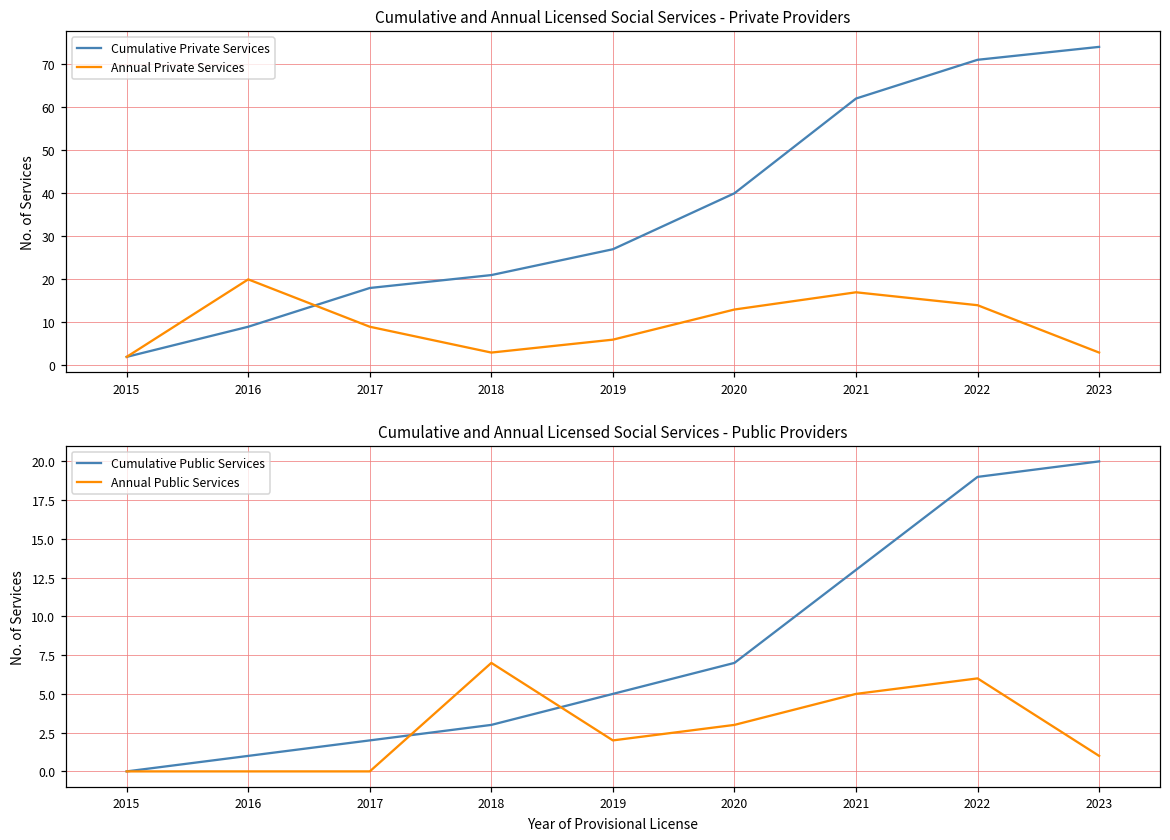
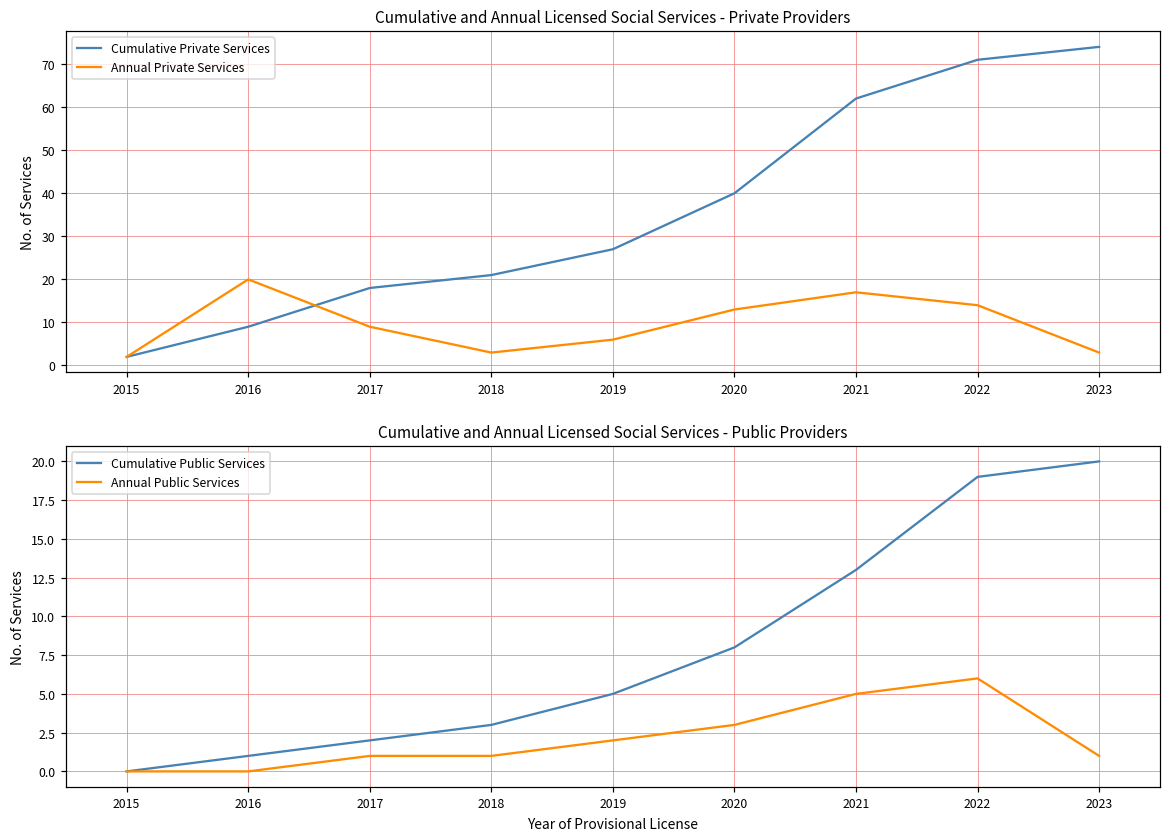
Cumulative and Annual Licensed Social Services - Public Providers, Annual Public Services, 2017: 0 -> 1
Cumulative and Annual Licensed Social Services - Public Providers, Annual Public Services, 2018: 7 -> 1
Cumulative and Annual Licensed Social Services - Public Providers, Cumulative Public Services, 2020: 7 -> 8
